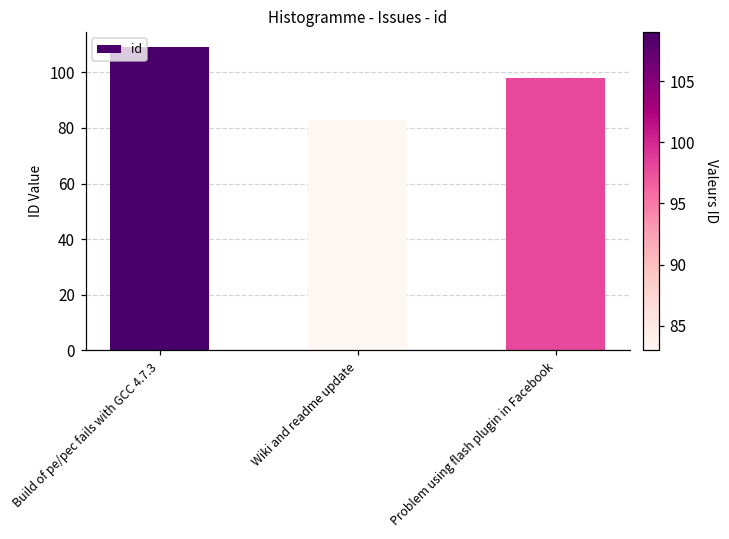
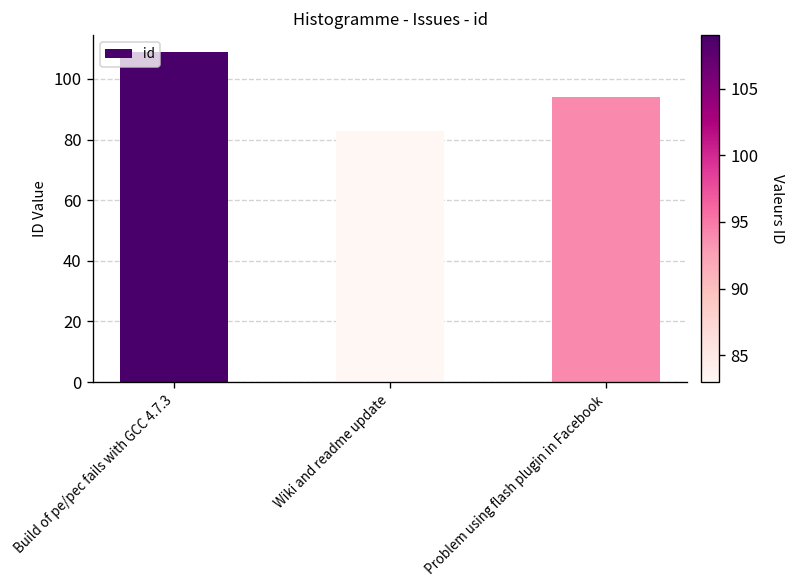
Problem using flash plugin in Facebook: 98 -> 94
